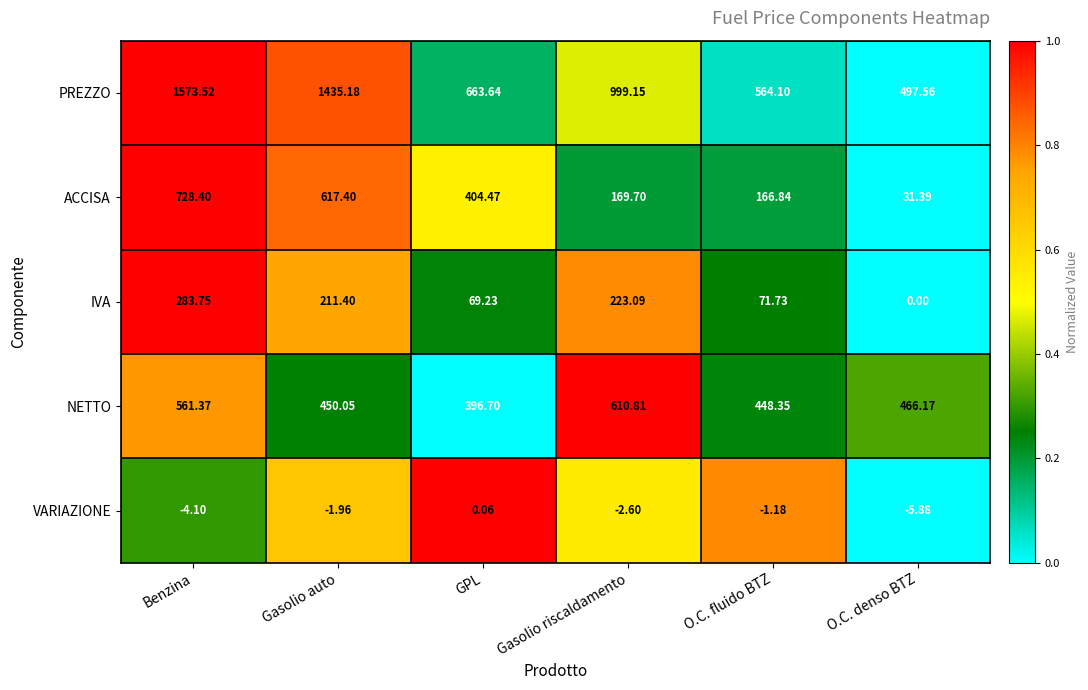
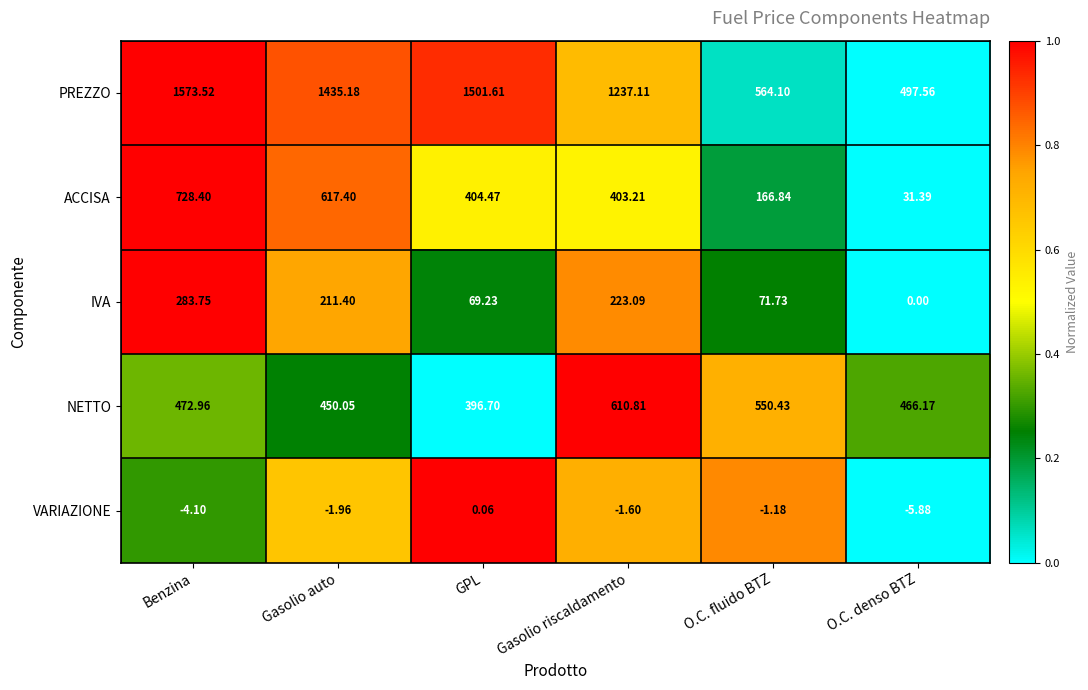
PREZZO, GPL: 663.64 -> 1501.61
PREZZO, Gasolio riscaldamento: 999.15 -> 1237.11
ACCISA, Gasolio riscaldamento: 169.70 -> 403.21
NETTO, Benzina: 561.37 -> 472.96
NETTO, O.C. fluido BTZ: 448.35 -> 550.43
VARIAZIONE, Gasolio riscaldamento: -2.60 -> -1.60
